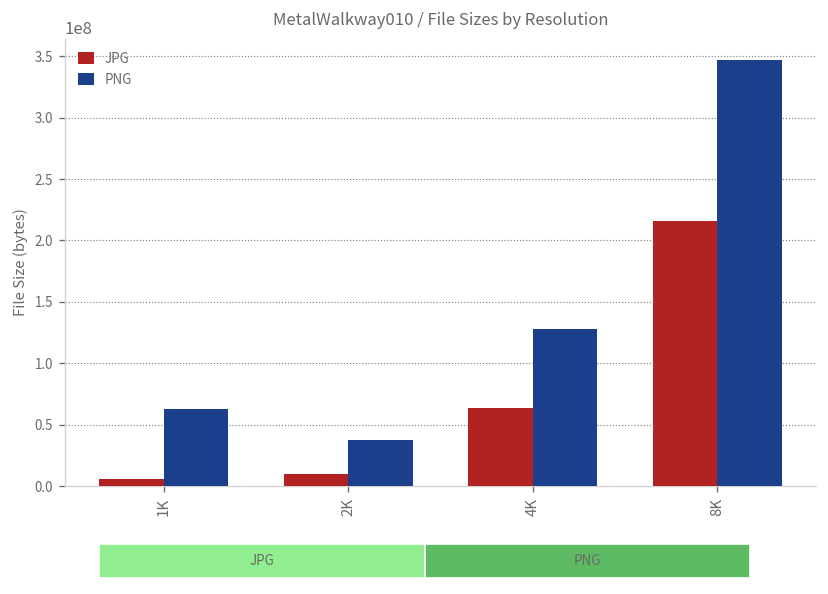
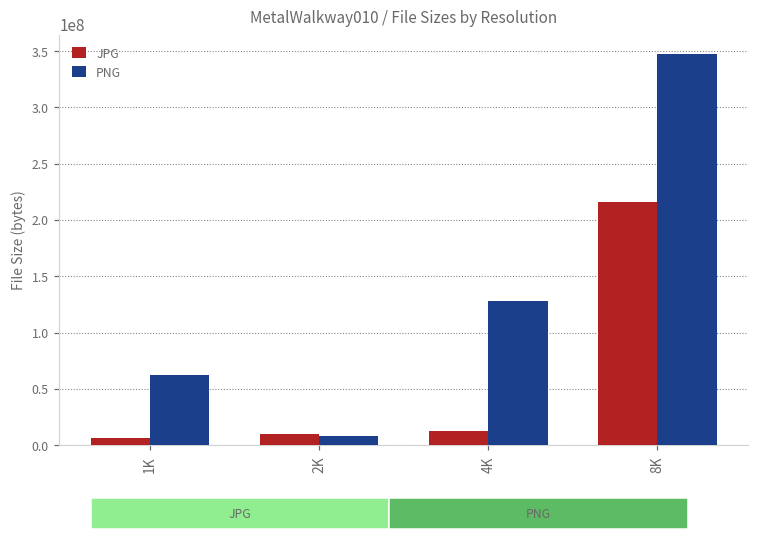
PNG, 2K: 37000000 -> 9000000
JPG, 4K: 63000000 -> 12000000
